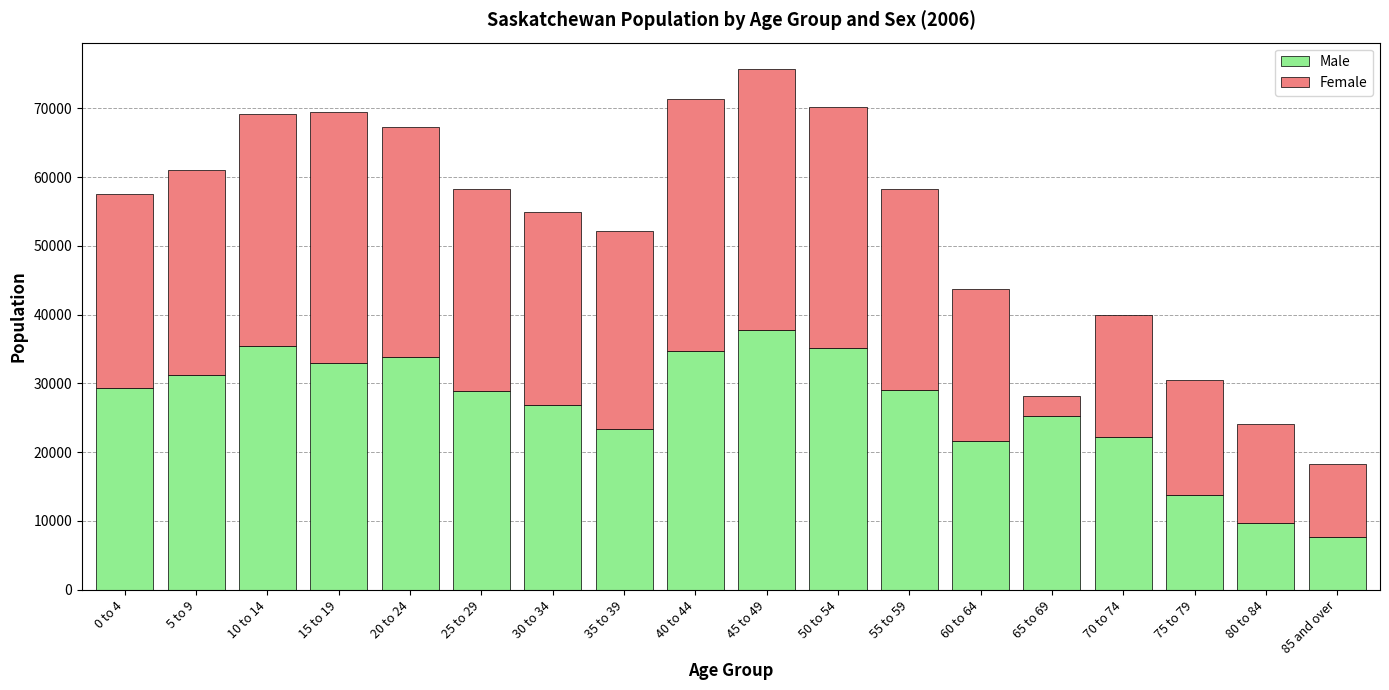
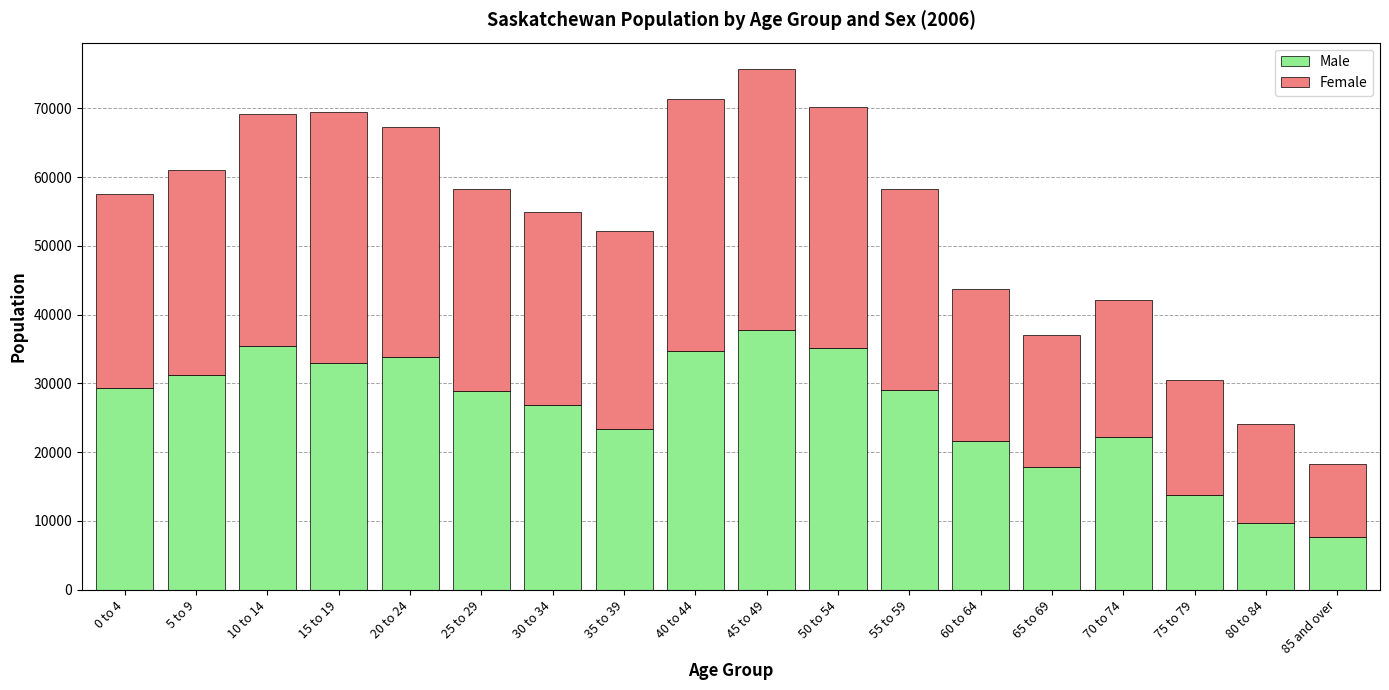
Male, 65 to 69: 25000 -> 18000
Female, 65 to 69: 3000 -> 19000
Female, 70 to 74: 18000 -> 20000
